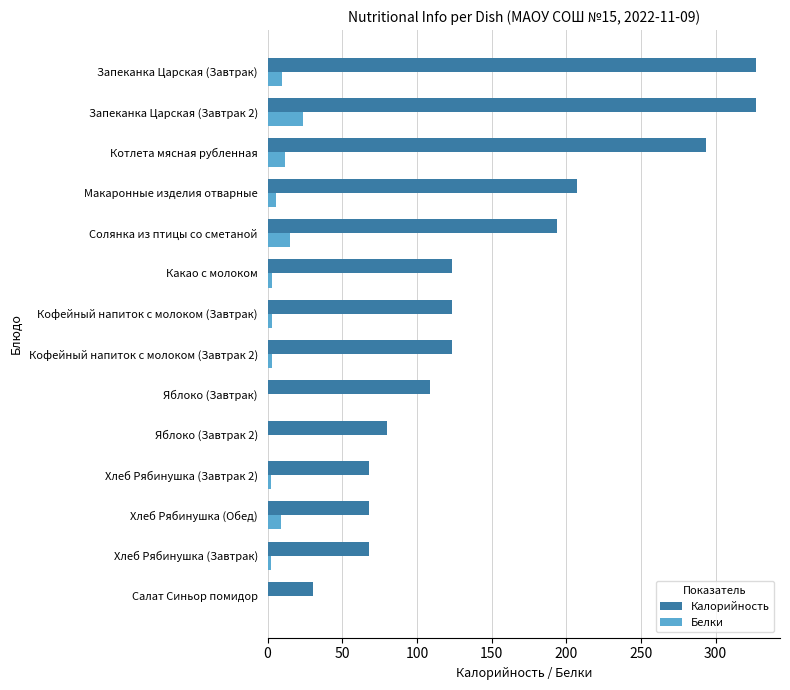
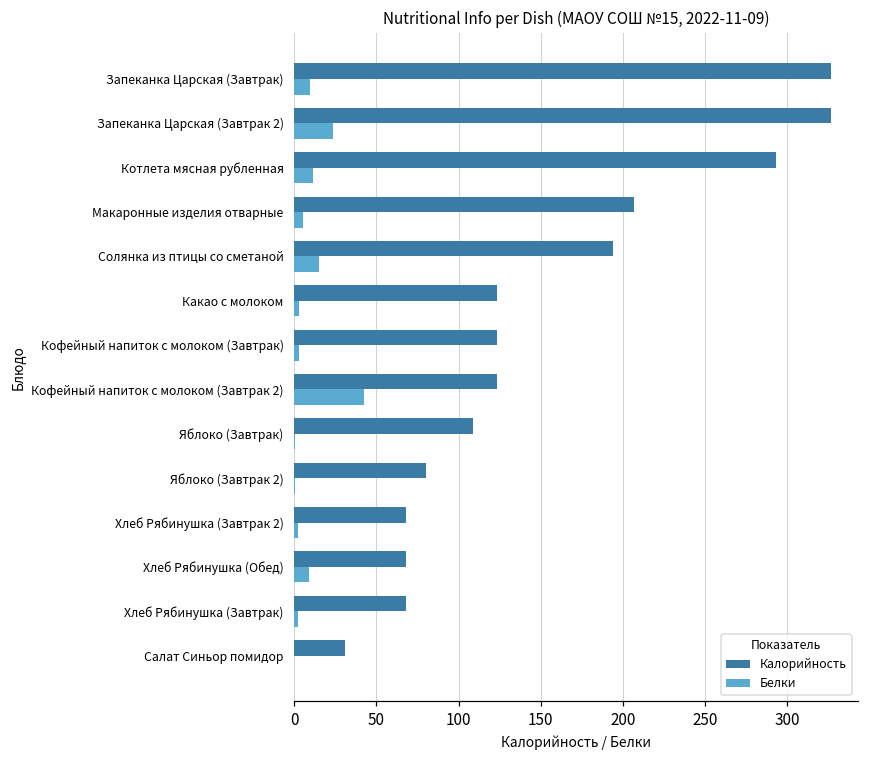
Белки, Кофейный напиток с молоком (Завтрак 2): 3 -> 42
